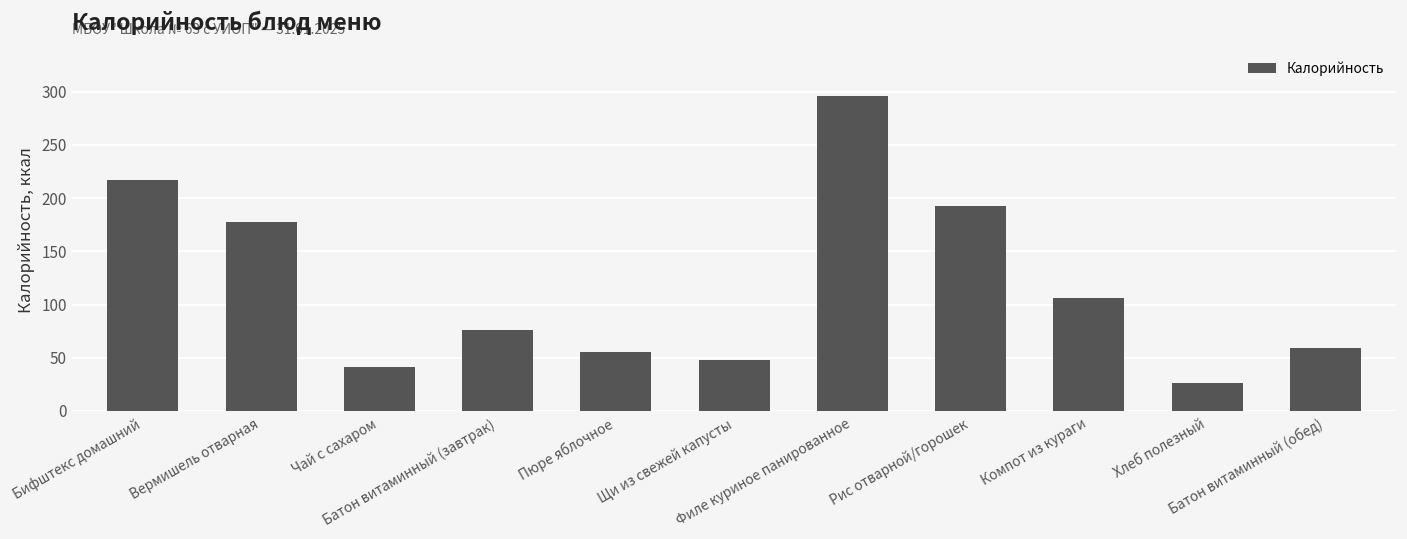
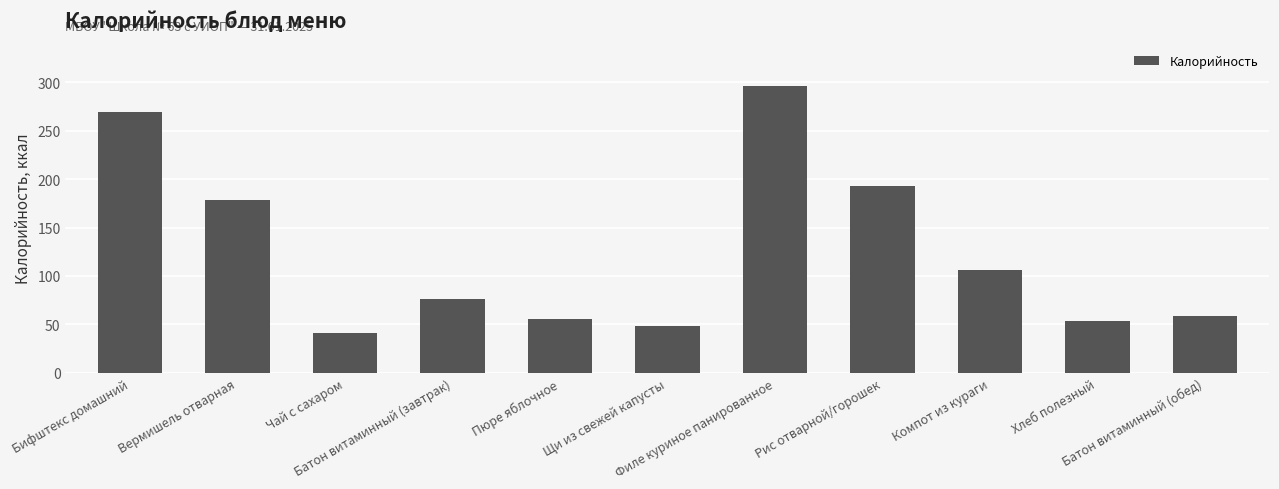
Бифштекс домашний: 220 -> 270
Хлеб полезный: 30 -> 50
